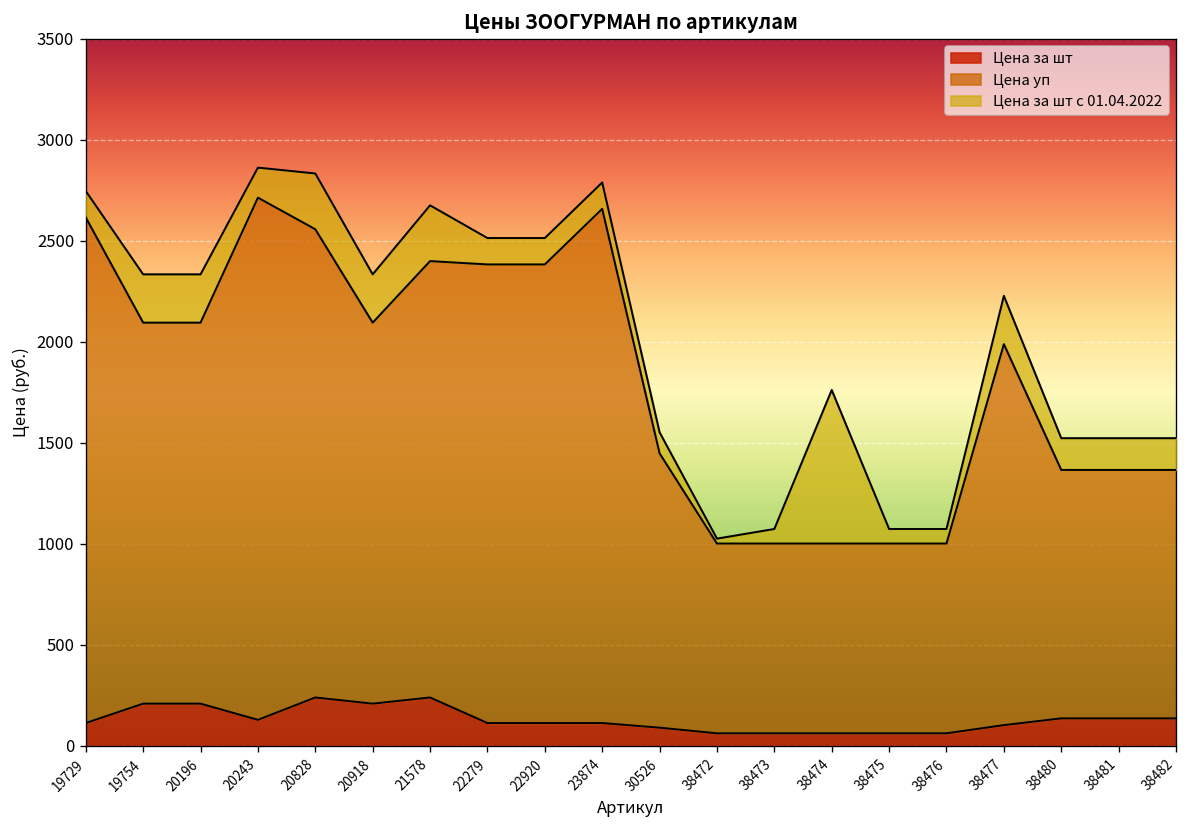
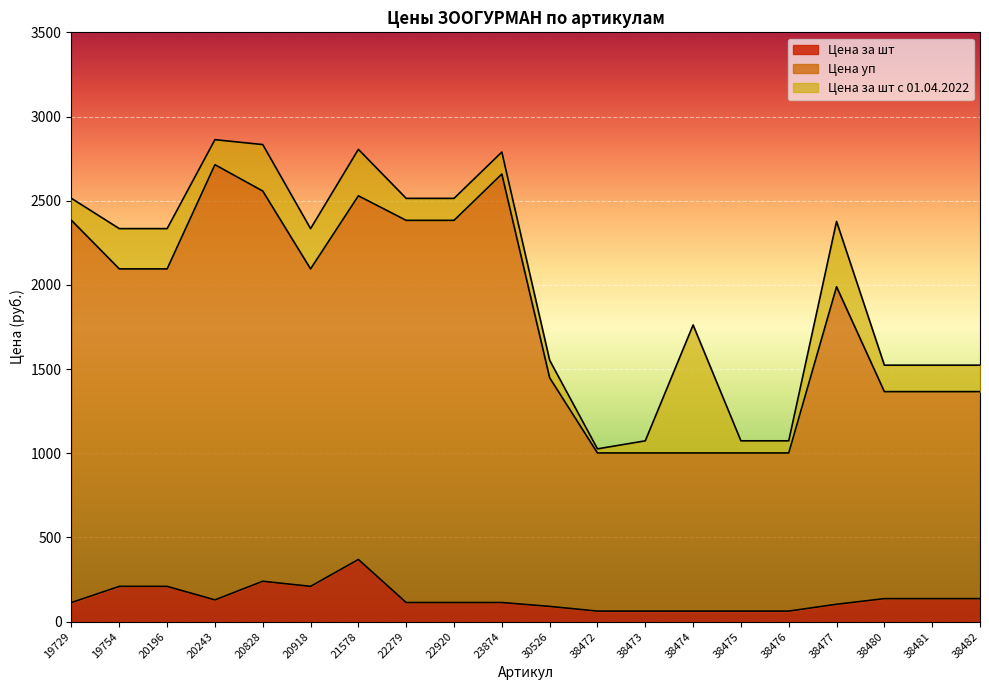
Цена уп, 19729: 2500 -> 2270
Цена за шт, 21578: 240 -> 370
Цена за шт с 01.04.2022, 38477: 240 -> 390
